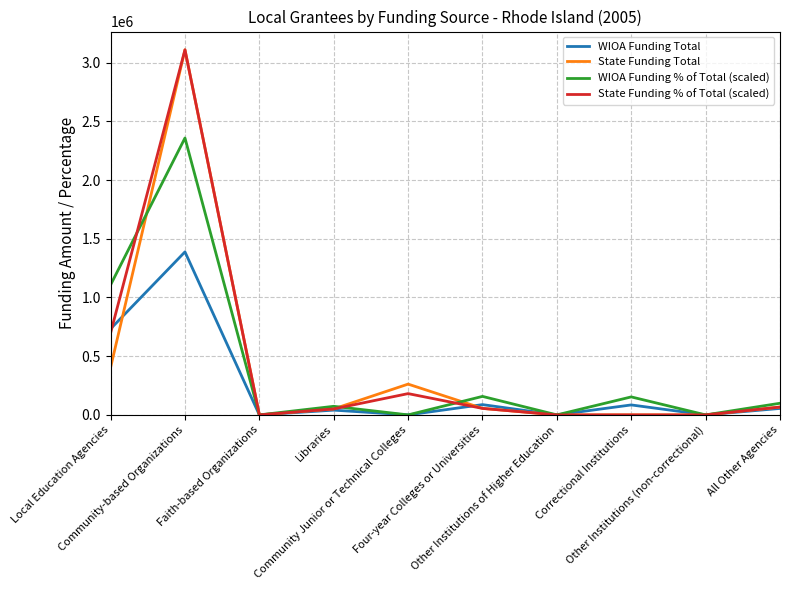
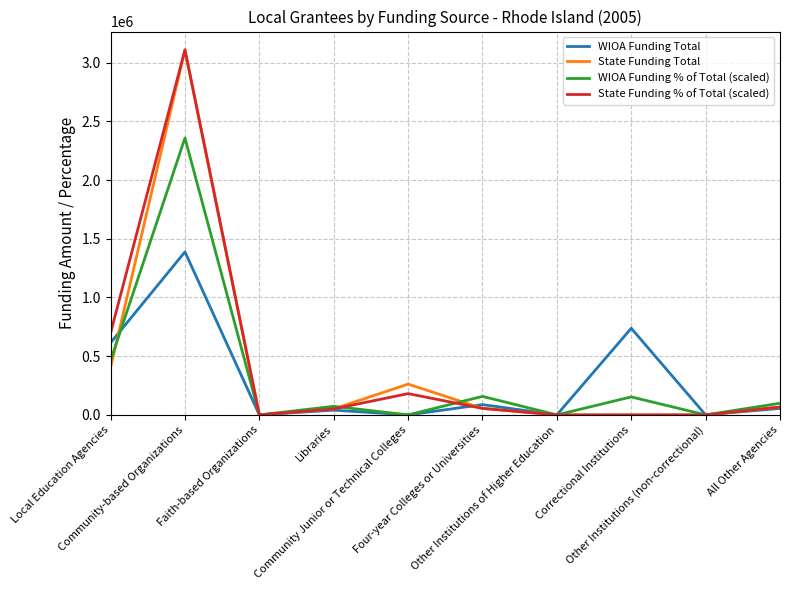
WIOA Funding Total, Local Education Agencies: 730000 -> 610000
WIOA Funding % of Total (scaled), Local Education Agencies: 1110000 -> 460000
WIOA Funding Total, Correctional Institutions: 80000 -> 740000
